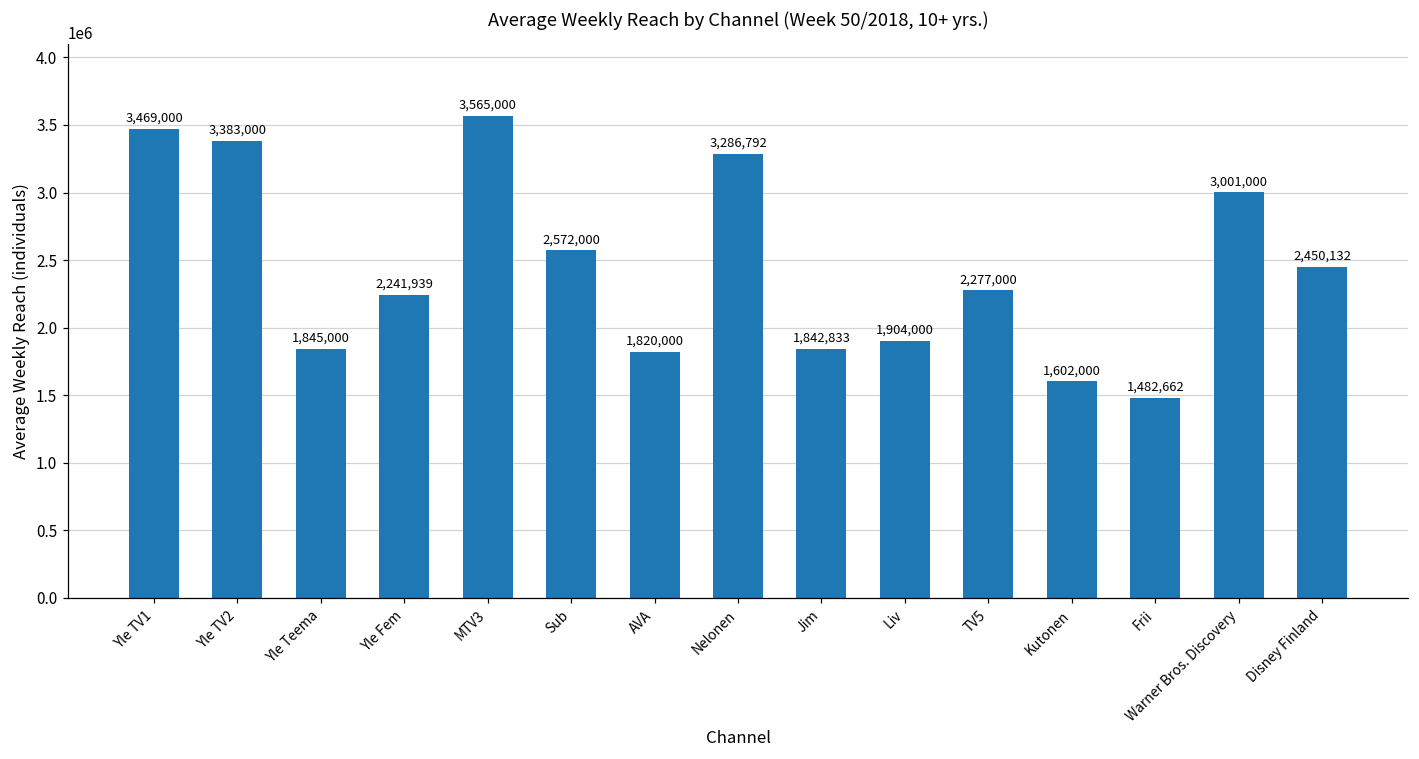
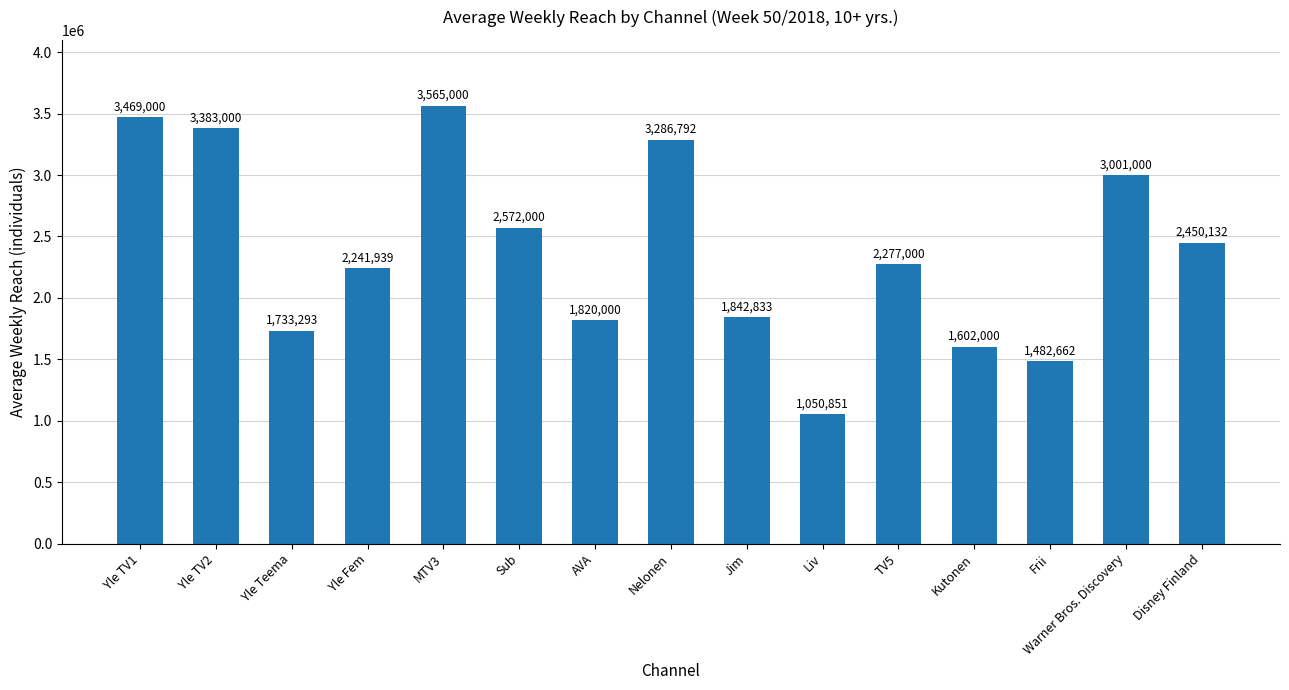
Yle Teema: 1,845,000 -> 1,733,293
Liv: 1,904,000 -> 1,050,851
